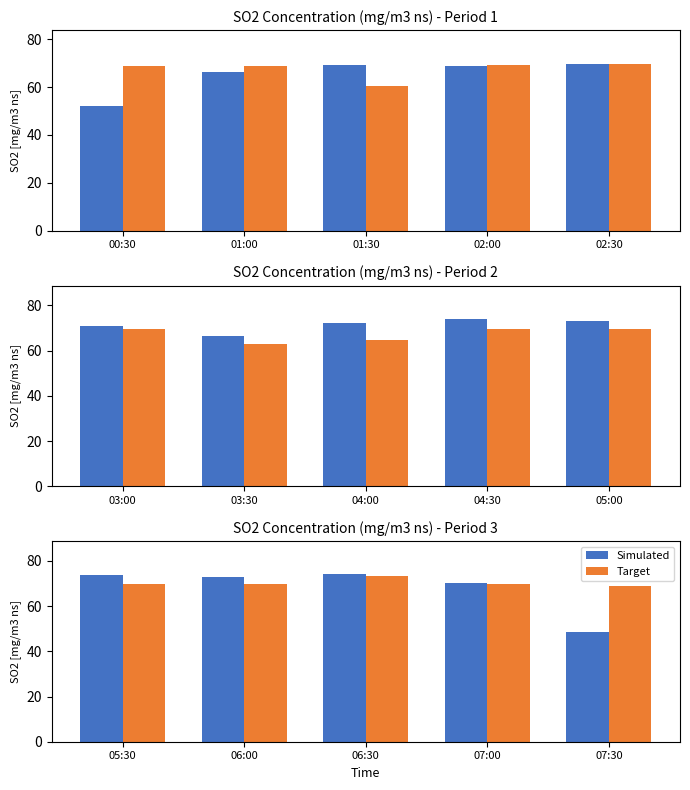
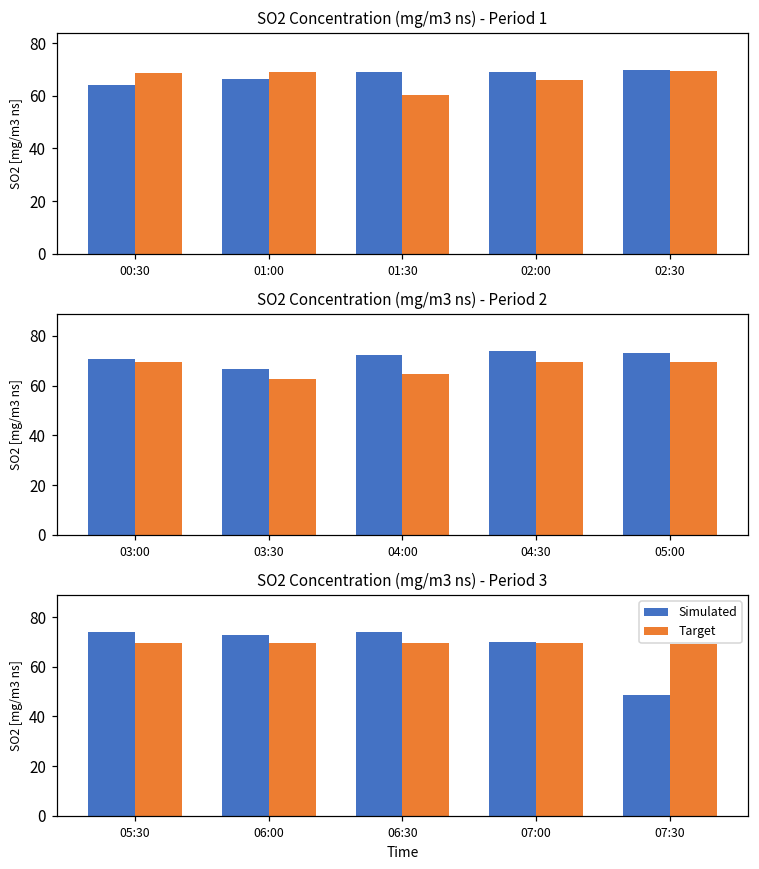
SO2 Concentration (mg/m3 ns) - Period 1, Simulated, 00:30: 52 -> 64
SO2 Concentration (mg/m3 ns) - Period 1, Target, 02:00: 69 -> 66
SO2 Concentration (mg/m3 ns) - Period 3, Target, 06:30: 74 -> 70
